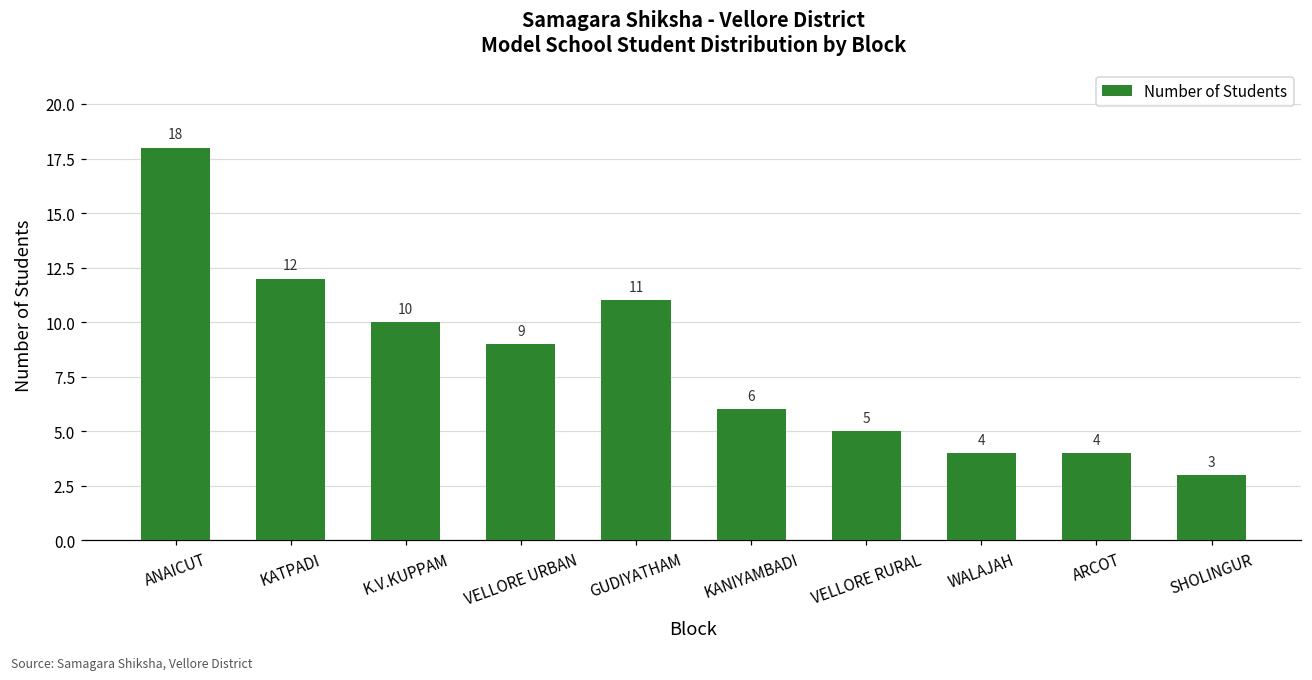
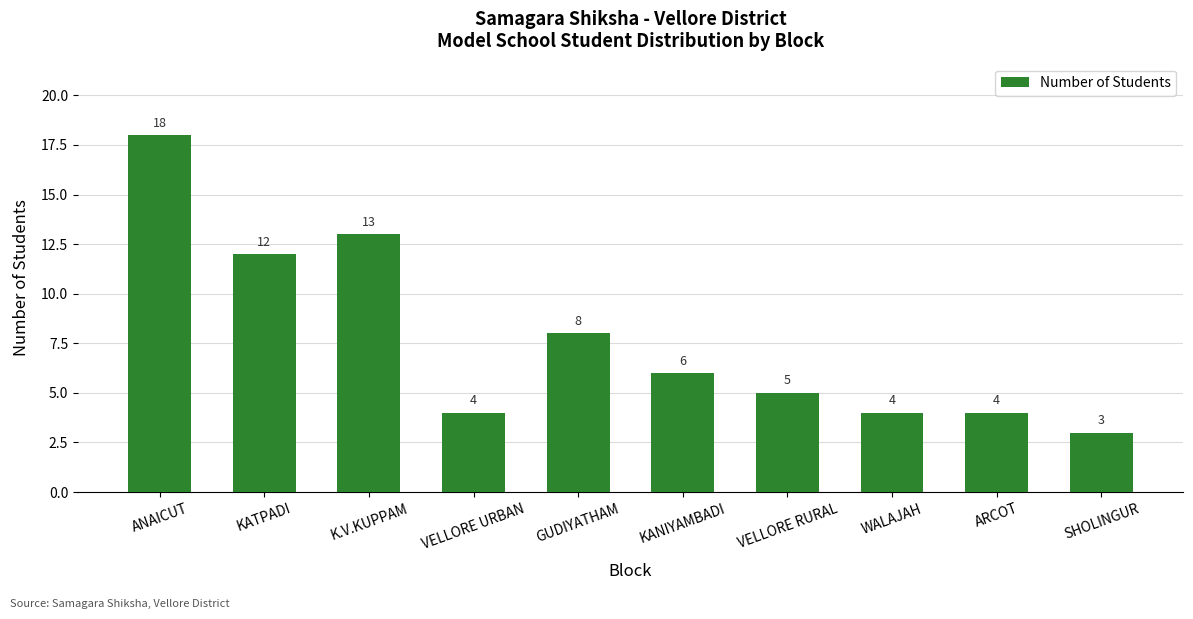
K.V.KUPPAM: 10 -> 13
VELLORE URBAN: 9 -> 4
GUDIYATHAM: 11 -> 8
